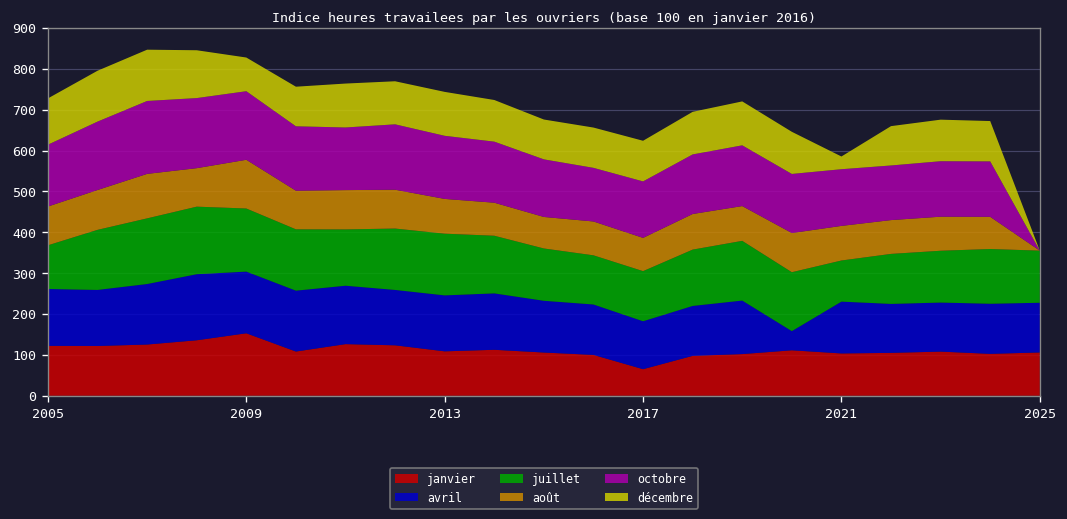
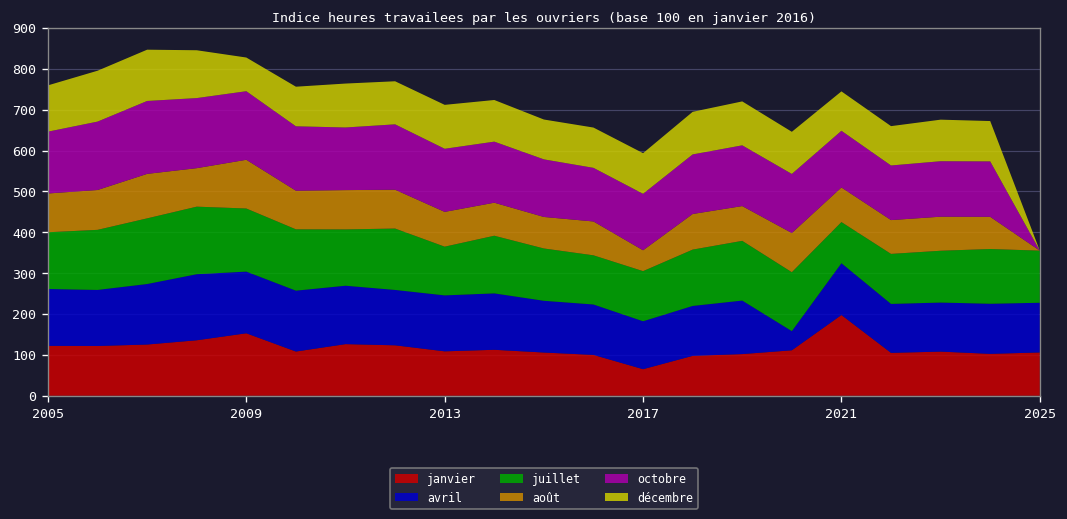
juillet, 2005: 110 -> 140
juillet, 2013: 150 -> 120
août, 2017: 80 -> 50
janvier, 2021: 100 -> 200
décembre, 2021: 30 -> 100
